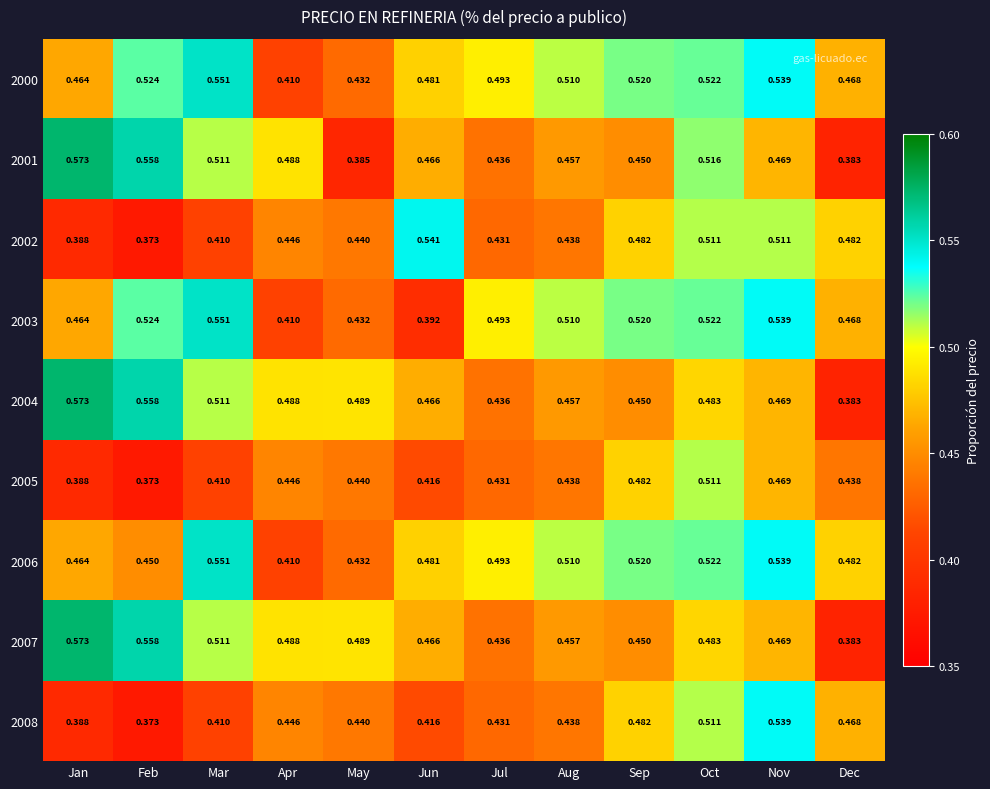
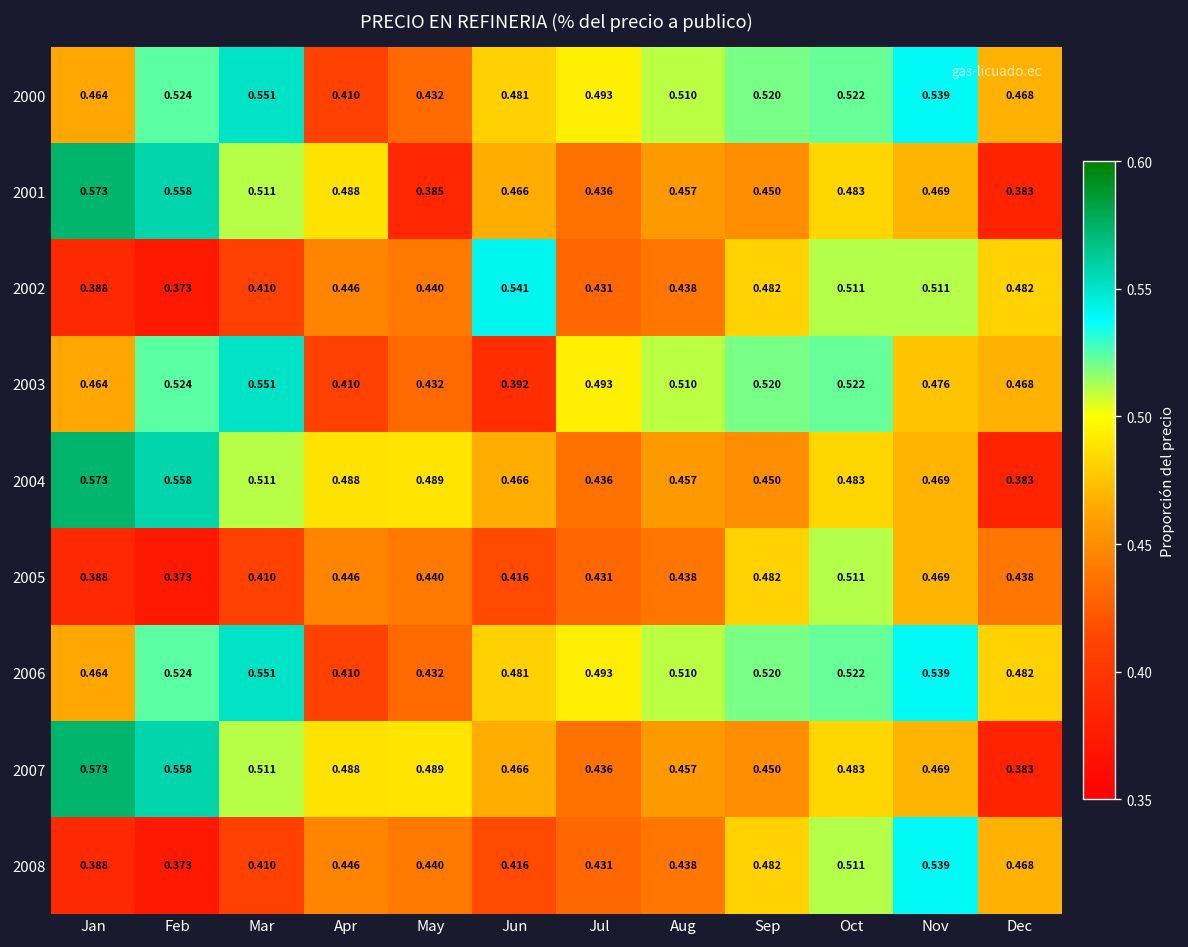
2001, Oct: 0.516 -> 0.483
2003, Nov: 0.539 -> 0.476
2006, Feb: 0.450 -> 0.524
